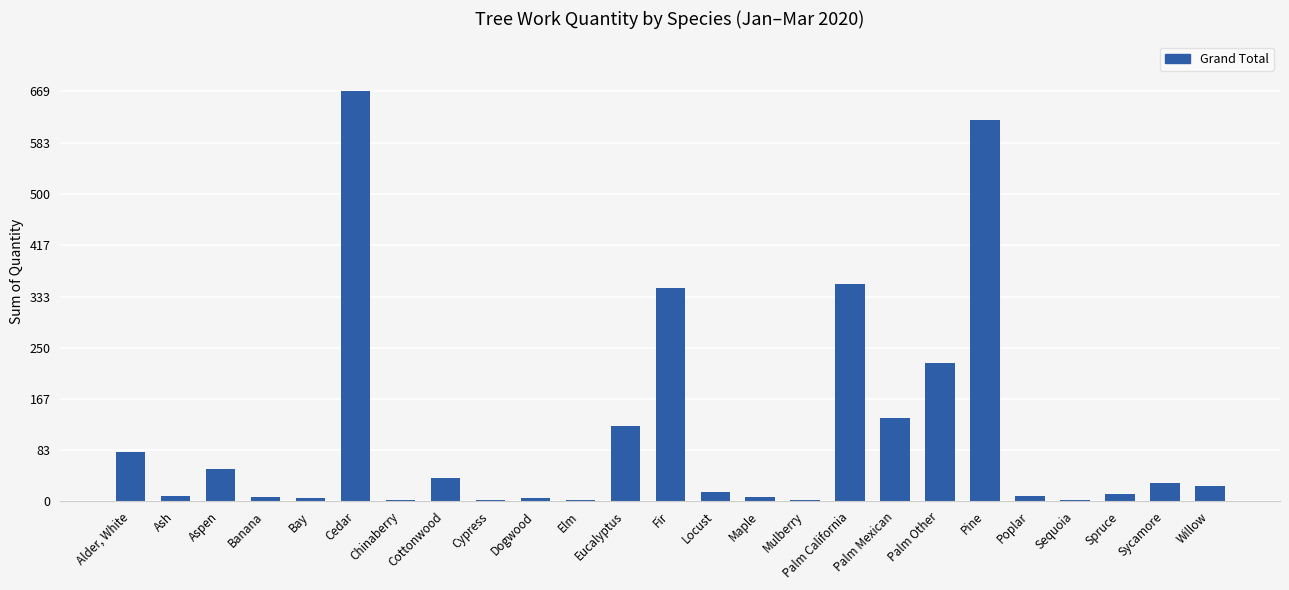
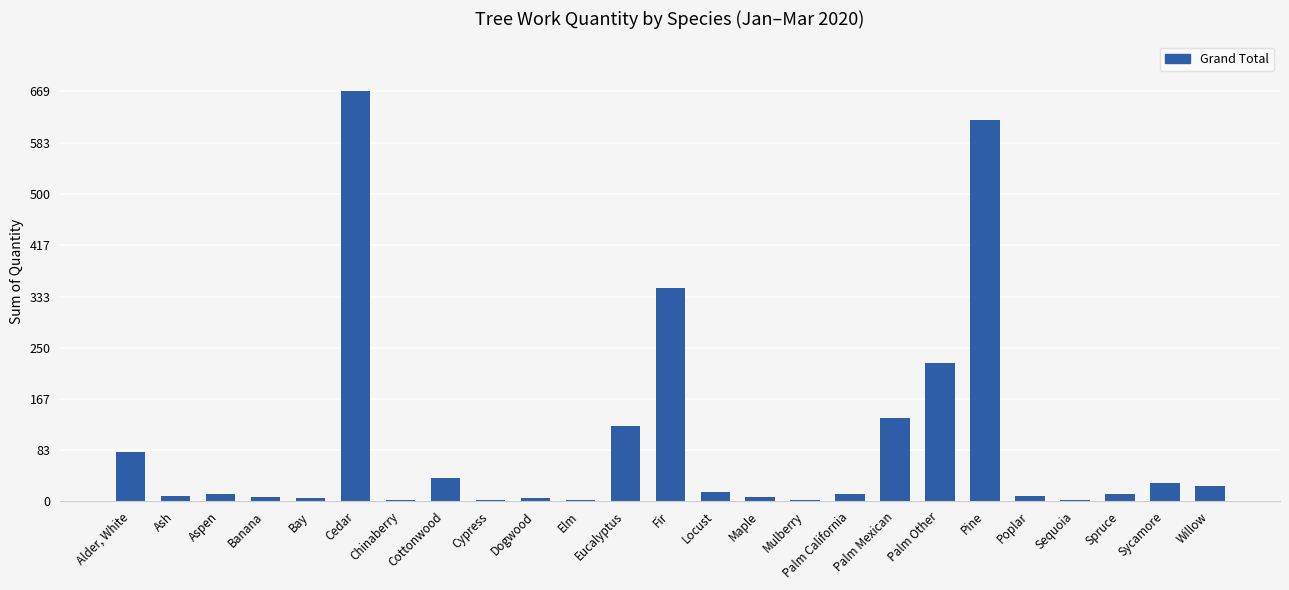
Aspen: 50 -> 10
Palm California: 350 -> 10
